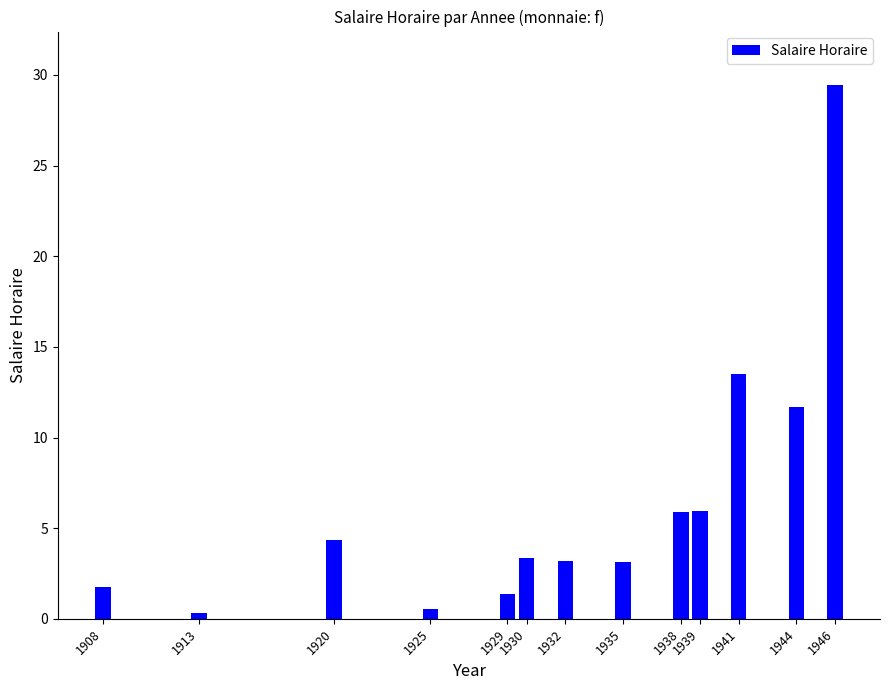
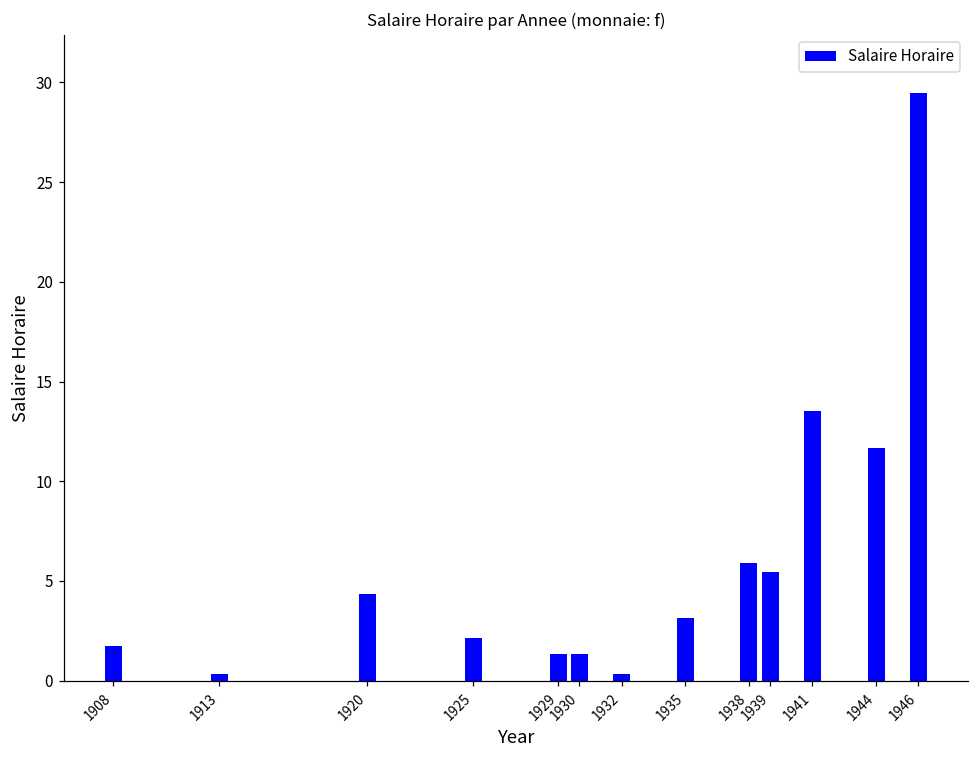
1925: 0.5 -> 2.1
1930: 3.3 -> 1.3
1932: 3.2 -> 0.4
1939: 6.0 -> 5.4
